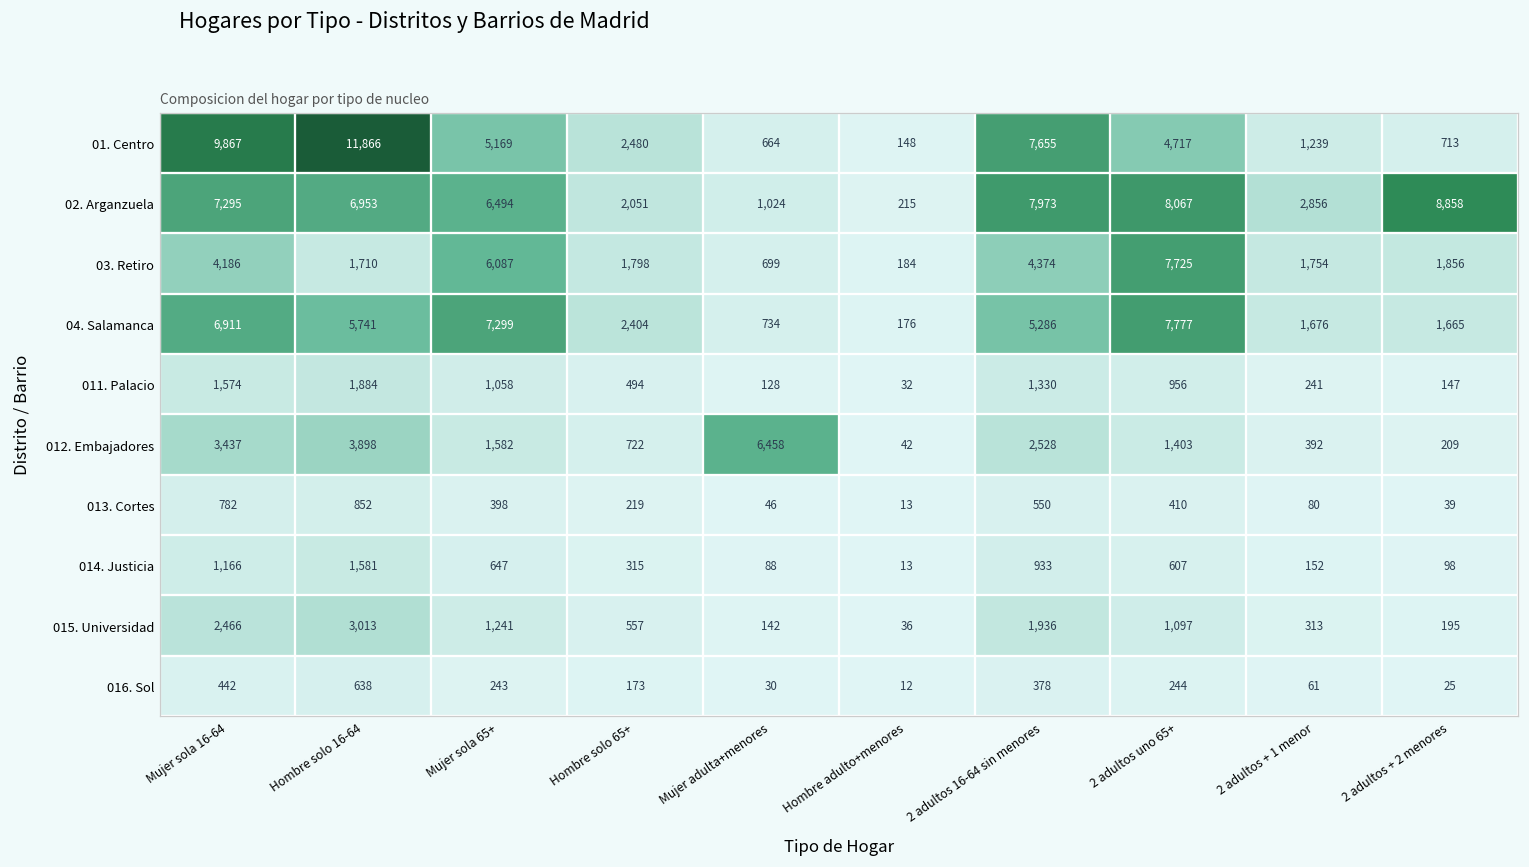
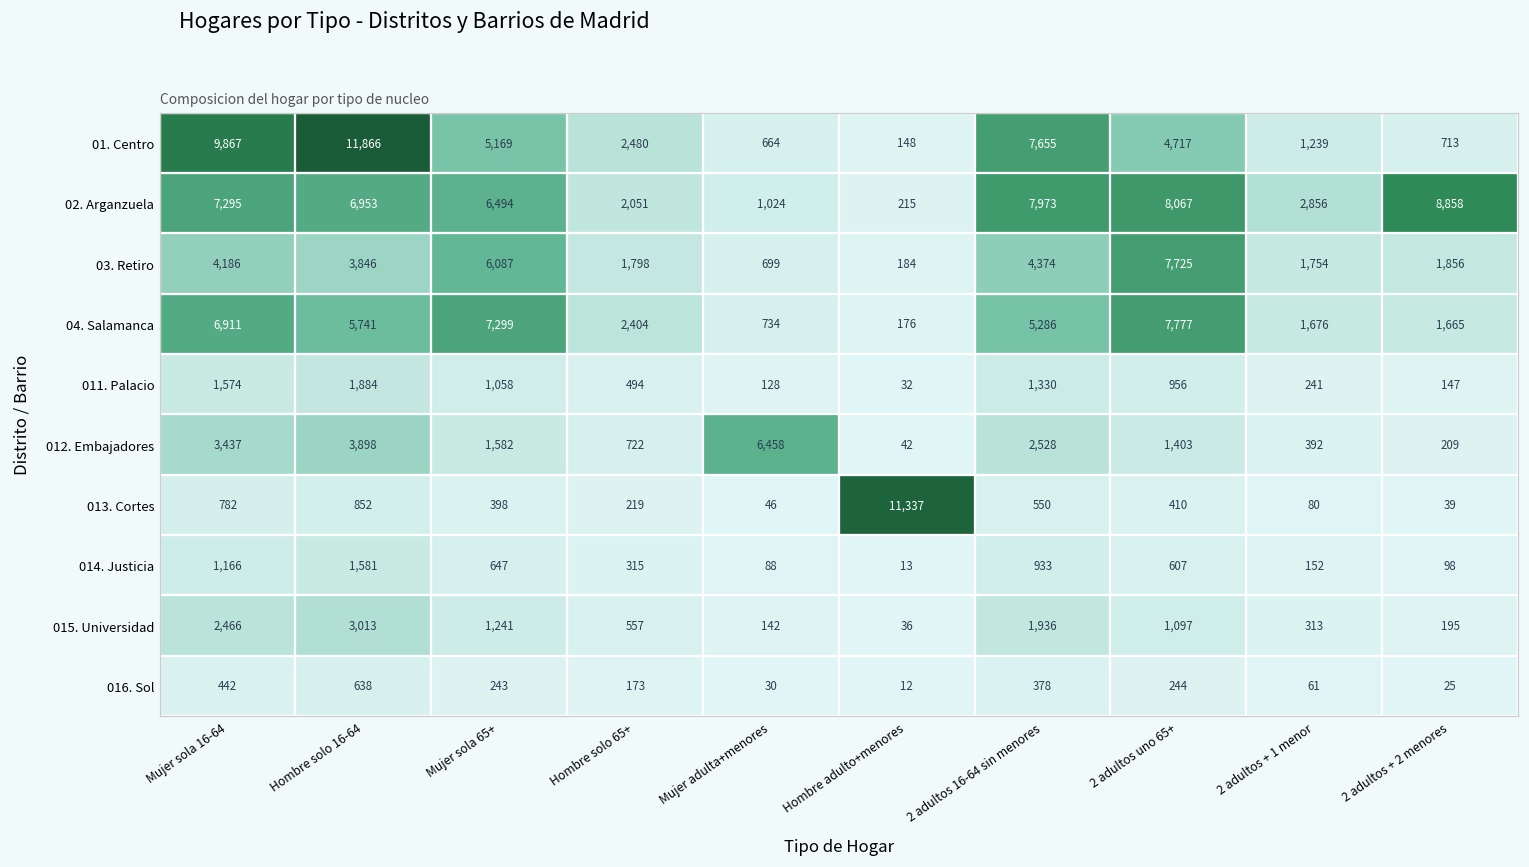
03. Retiro, Hombre solo 16-64: 1,710 -> 3,846
013. Cortes, Hombre adulto+menores: 13 -> 11,337
